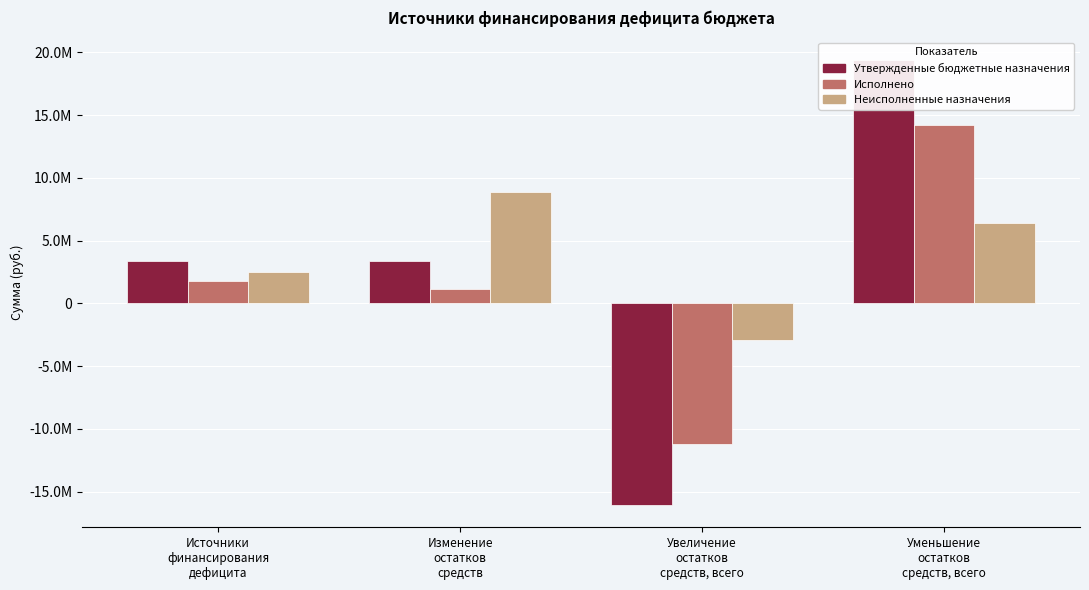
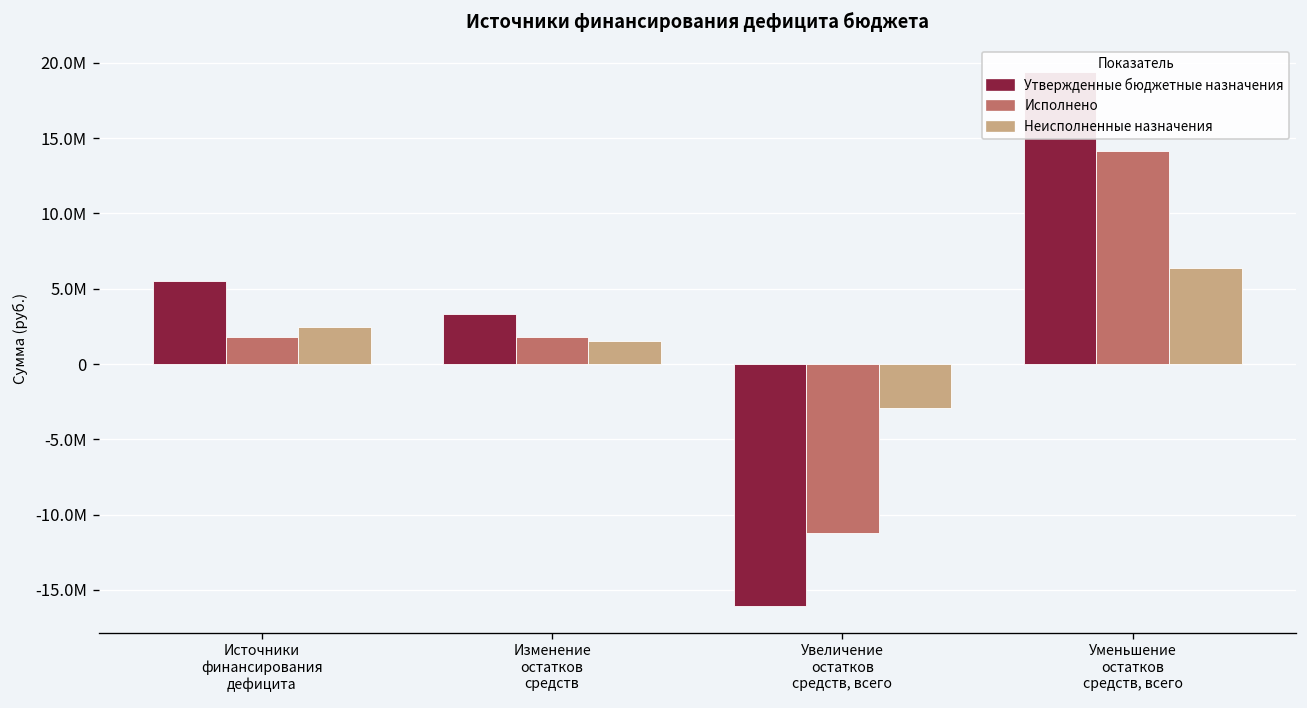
Утвержденные бюджетные назначения, Источники финансирования дефицита: 3300000 -> 5500000
Исполнено, Изменение остатков средств: 1100000 -> 1800000
Неисполненные назначения, Изменение остатков средств: 8900000 -> 1600000
